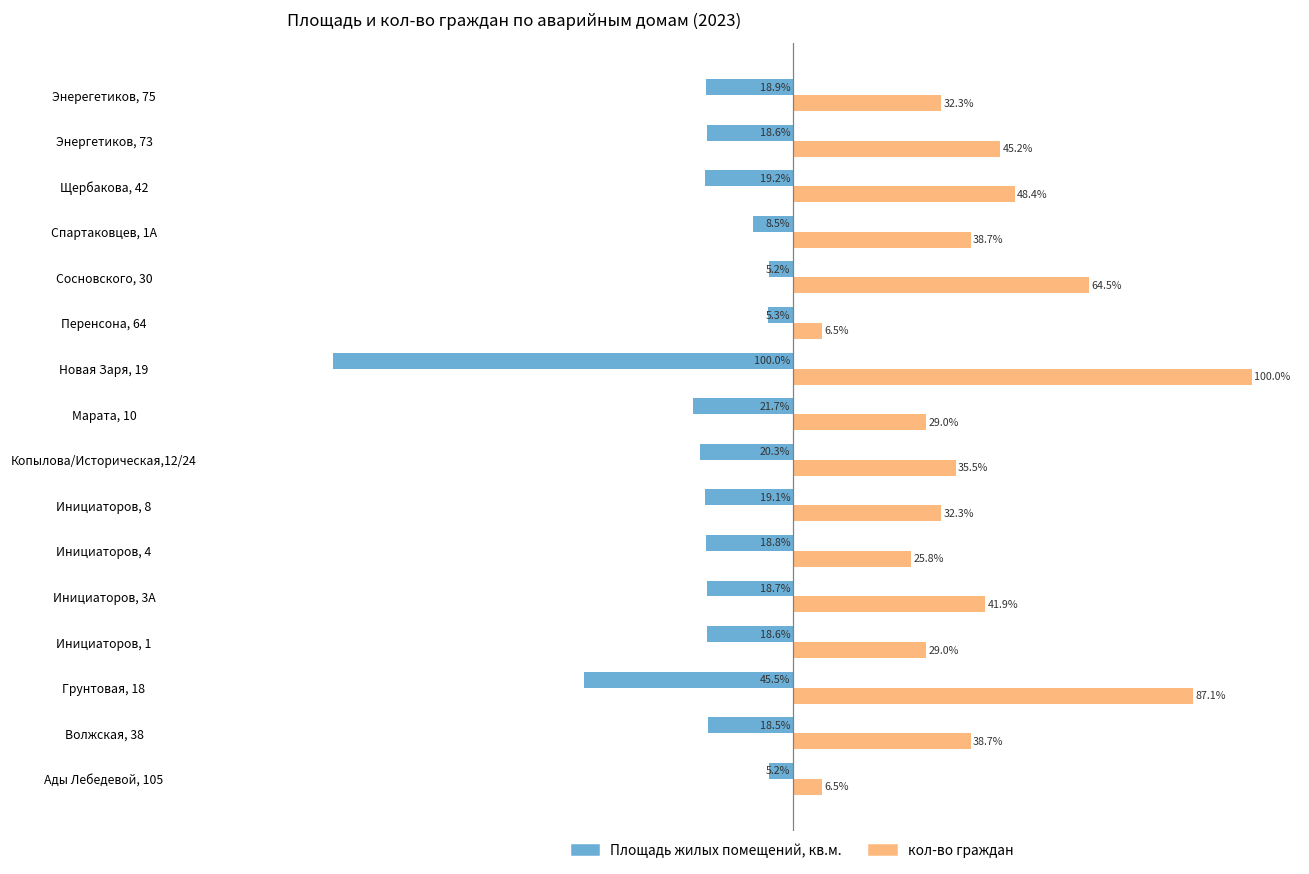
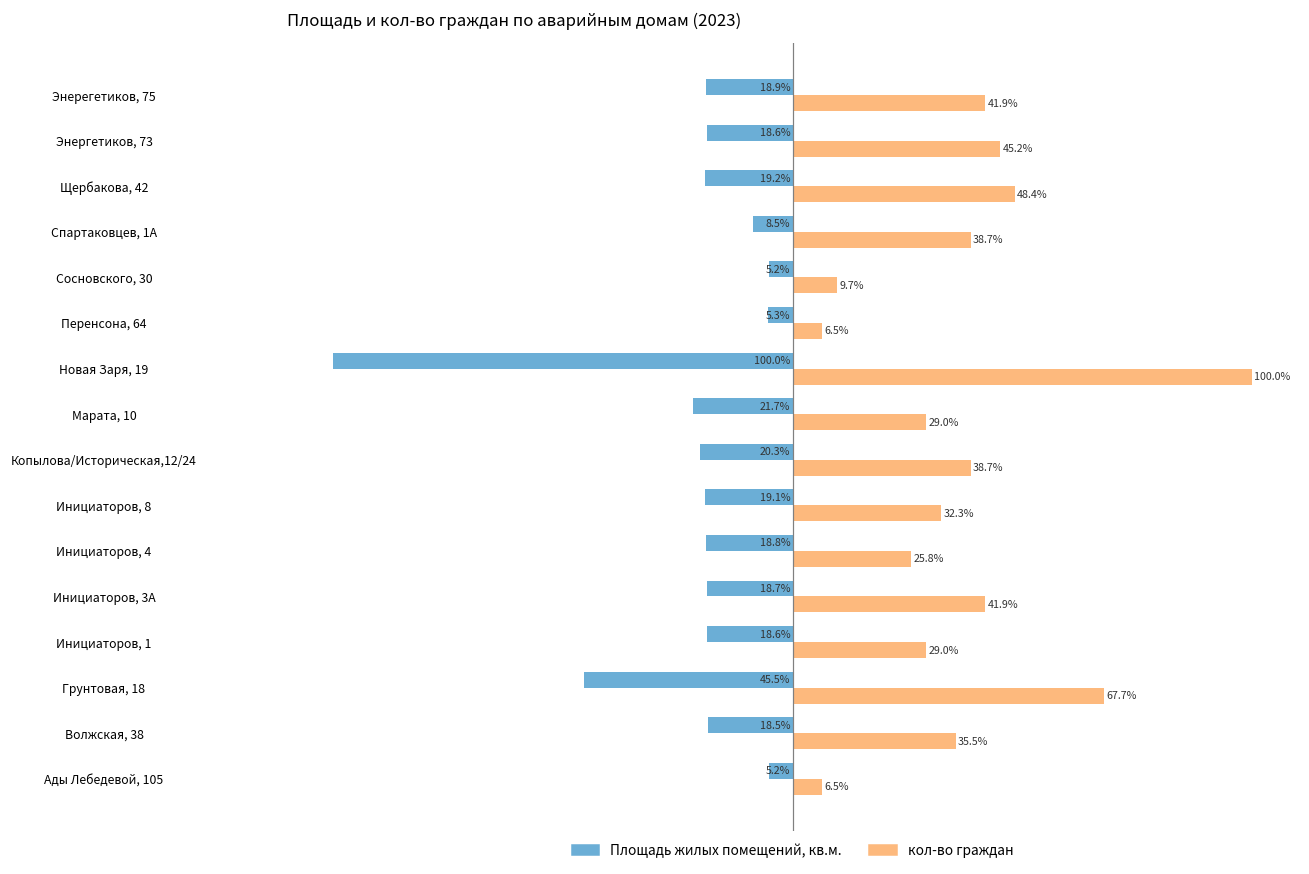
кол-во граждан, Энерегетиков, 75: 32.3% -> 41.9%
кол-во граждан, Сосновского, 30: 64.5% -> 9.7%
кол-во граждан, Копылова/Историческая,12/24: 35.5% -> 38.7%
кол-во граждан, Грунтовая, 18: 87.1% -> 67.7%
кол-во граждан, Волжская, 38: 38.7% -> 35.5%
